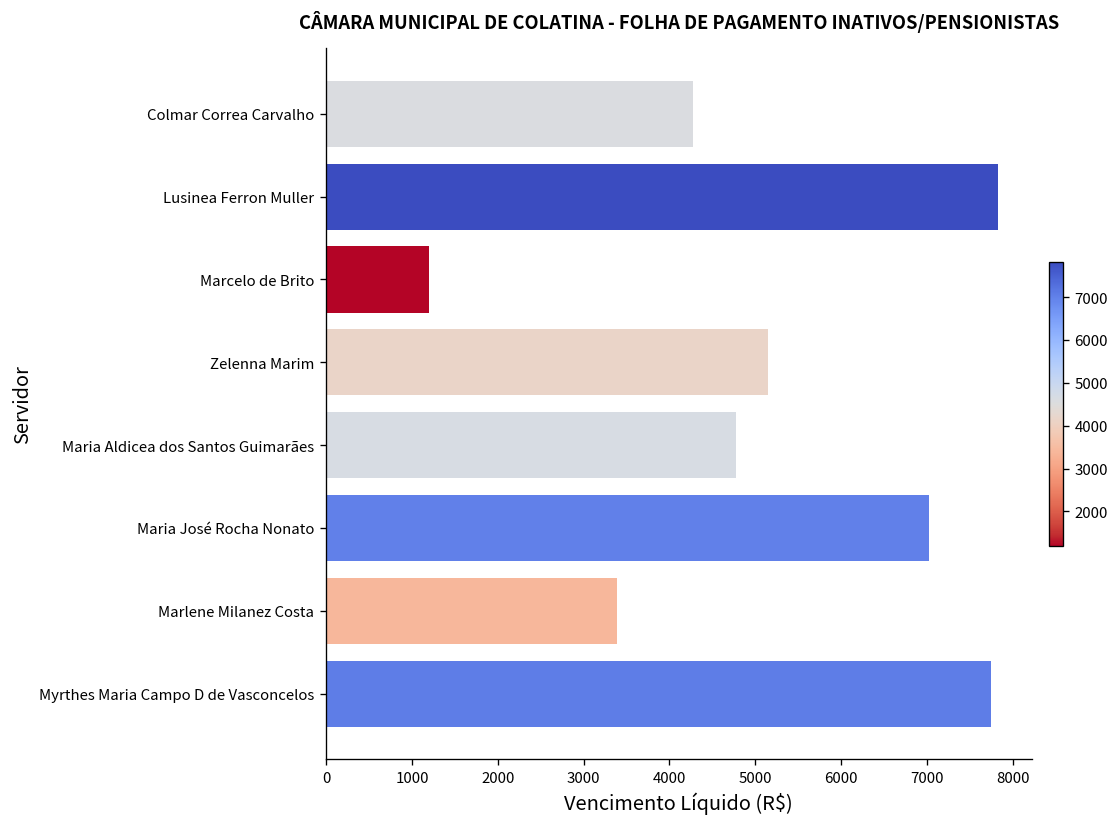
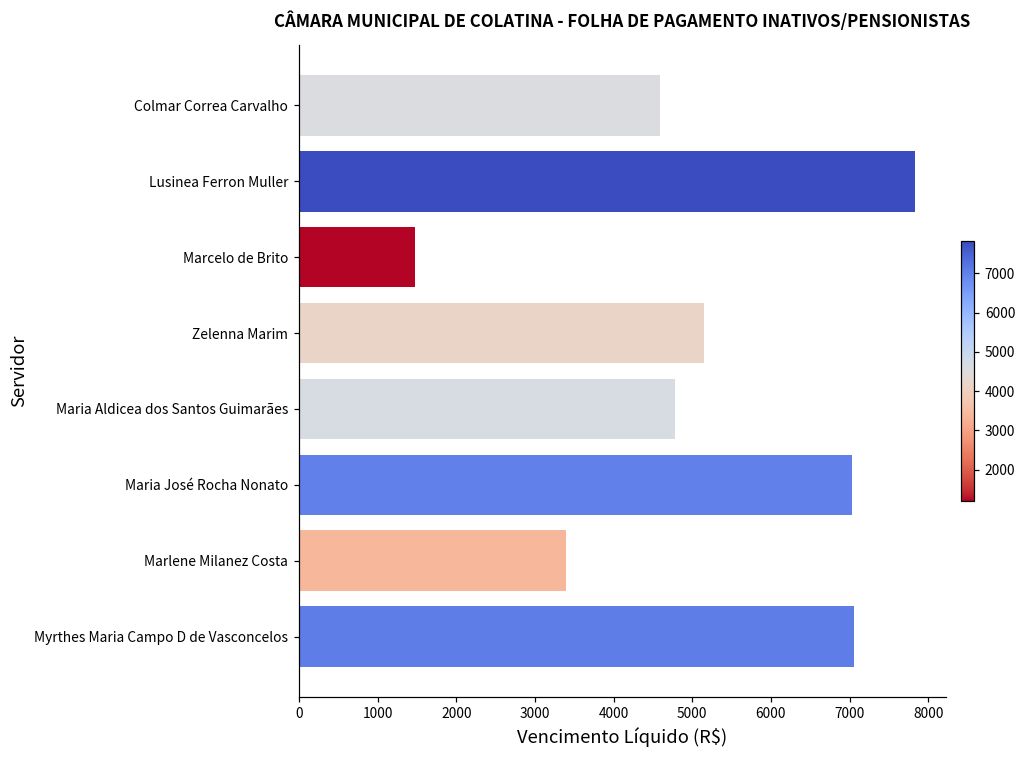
Colmar Correa Carvalho: 4300 -> 4600
Marcelo de Brito: 1200 -> 1500
Myrthes Maria Campo D de Vasconcelos: 7800 -> 7100
